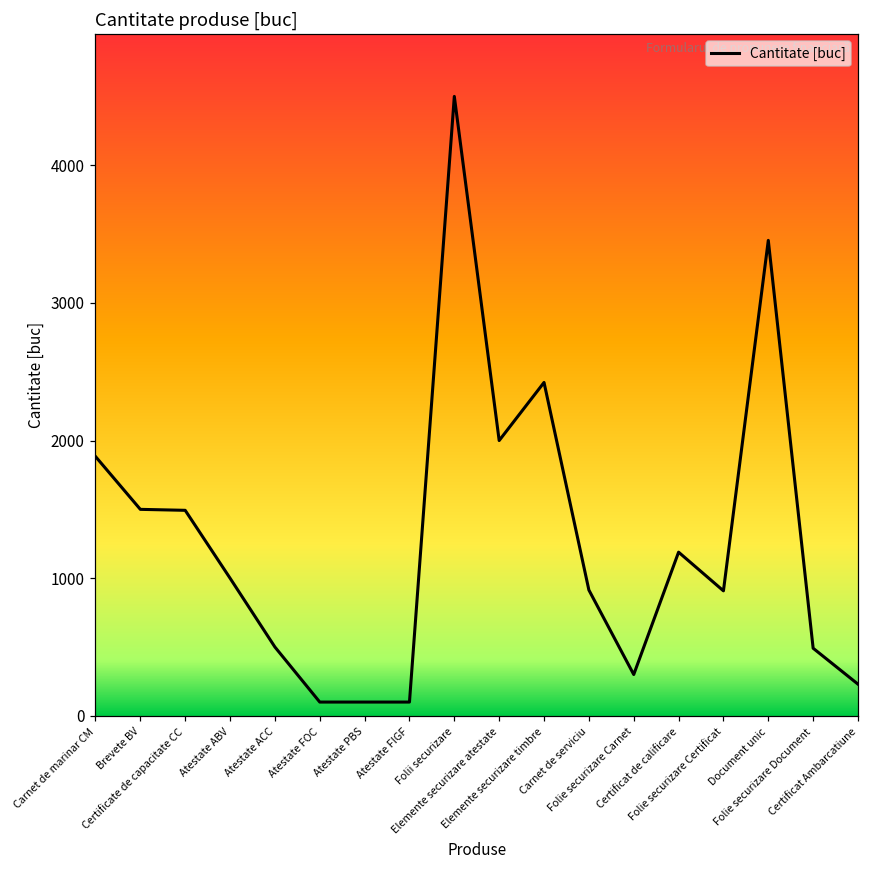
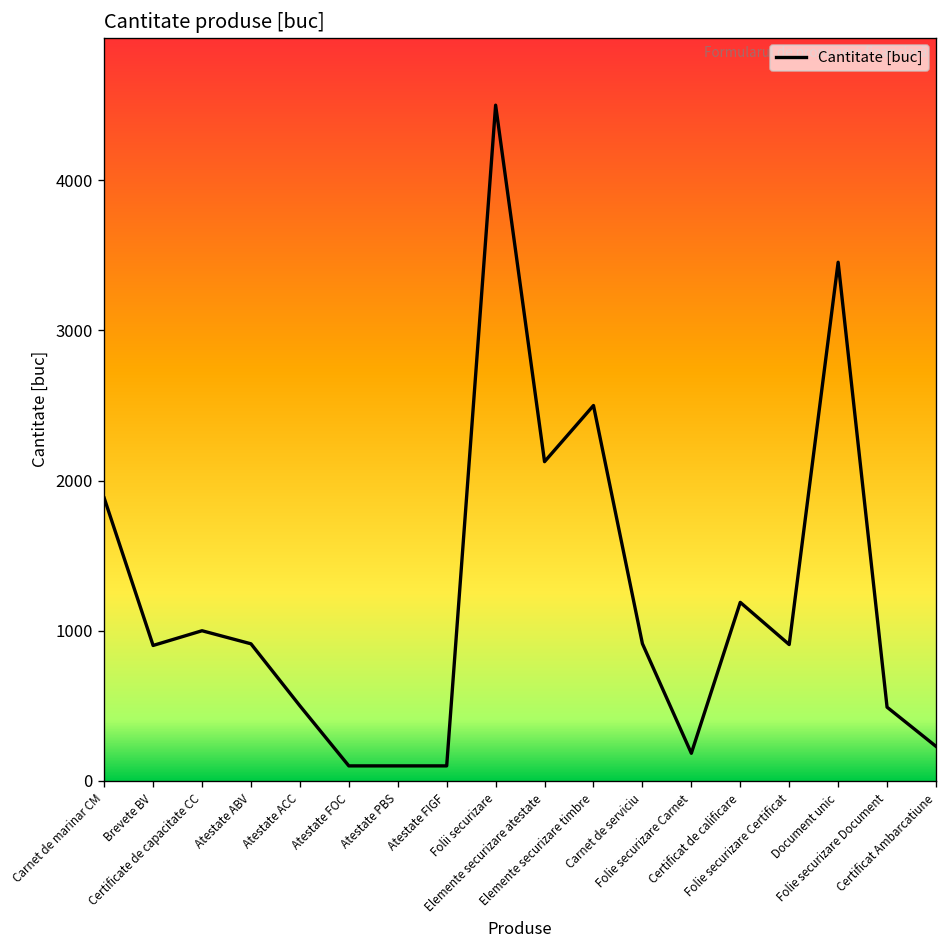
Brevete BV: 1500 -> 900
Certificate de capacitate CC: 1490 -> 1000
Atestate ABV: 1000 -> 910
Elemente securizare atestate: 2000 -> 2130
Elemente securizare timbre: 2420 -> 2500
Folie securizare Carnet: 300 -> 180
